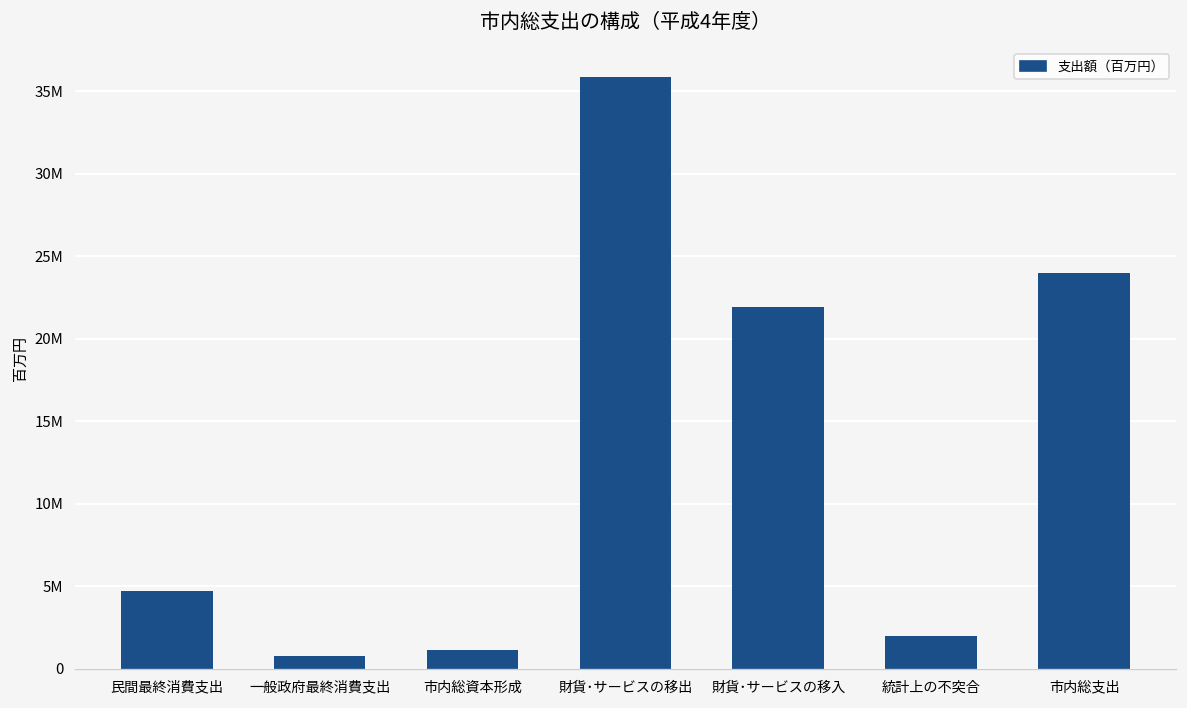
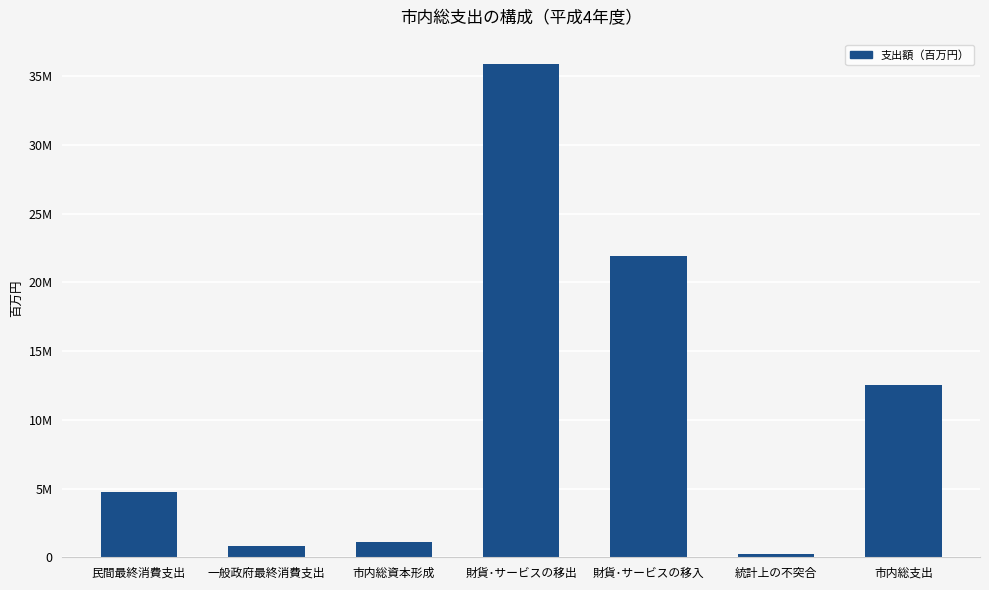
統計上の不突合: 2000000 -> 200000
市内総支出: 24000000 -> 12600000
